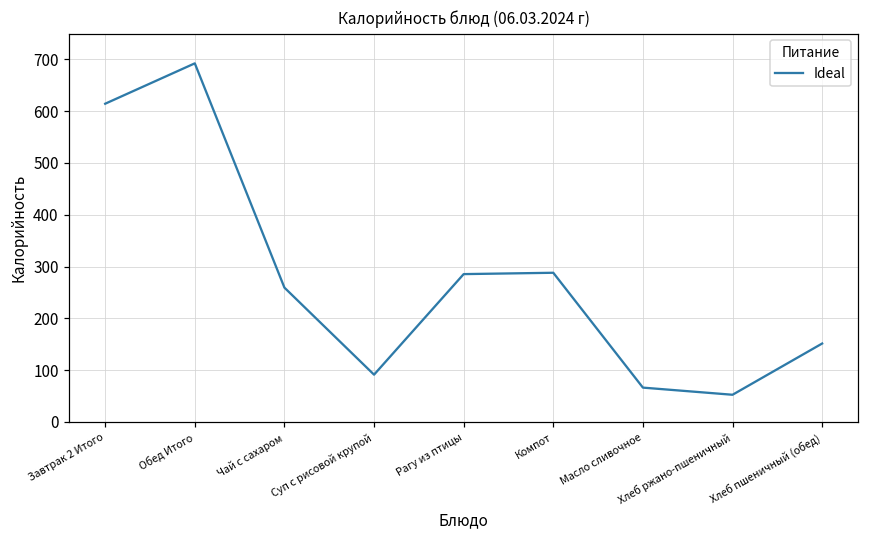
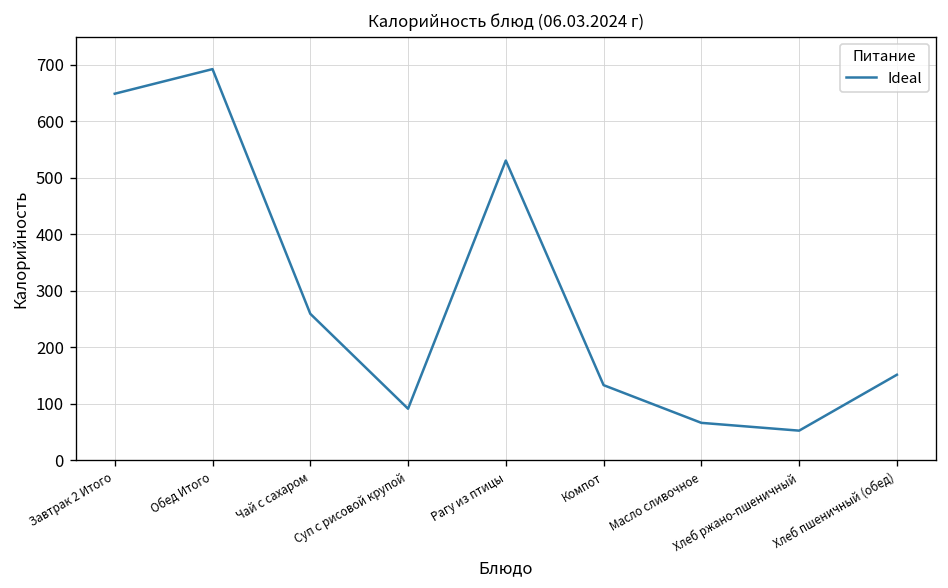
Завтрак 2 Итого: 610 -> 650
Рагу из птицы: 290 -> 530
Компот: 290 -> 130
